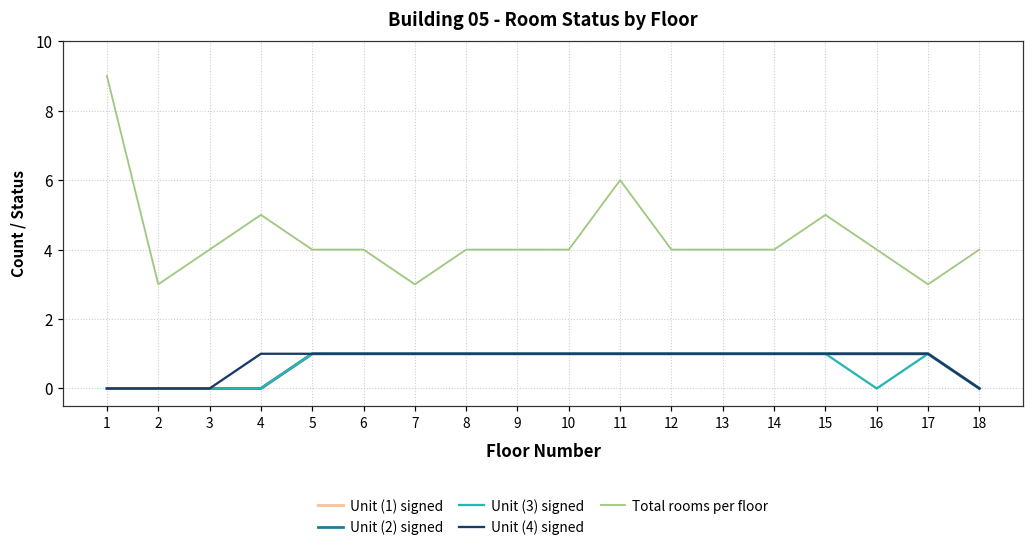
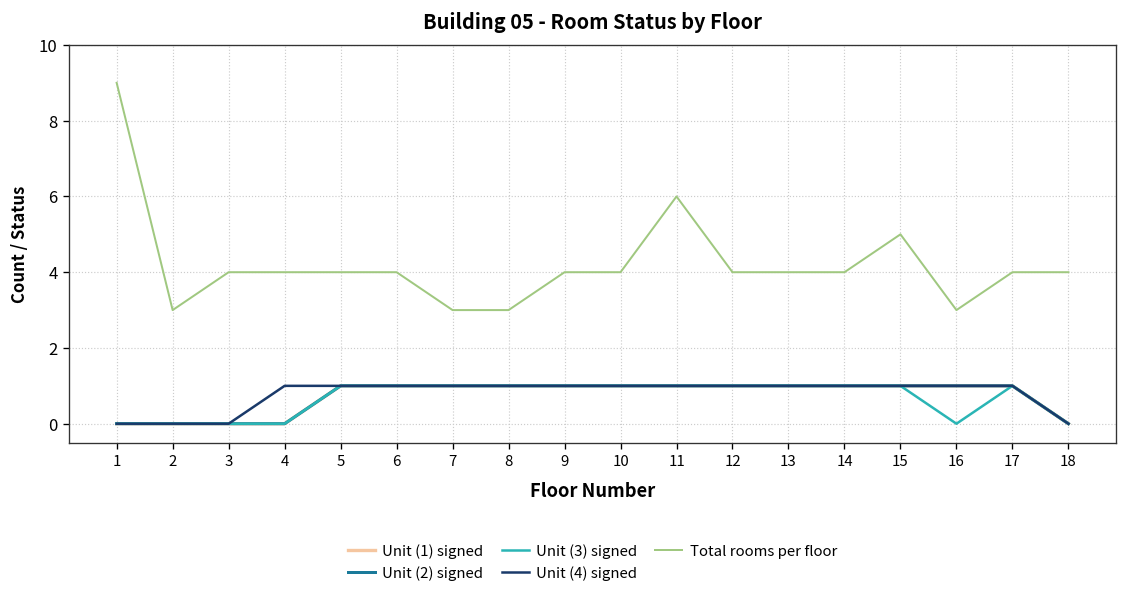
Total rooms per floor, 4: 5 -> 4
Total rooms per floor, 8: 4 -> 3
Total rooms per floor, 16: 4 -> 3
Total rooms per floor, 17: 3 -> 4
